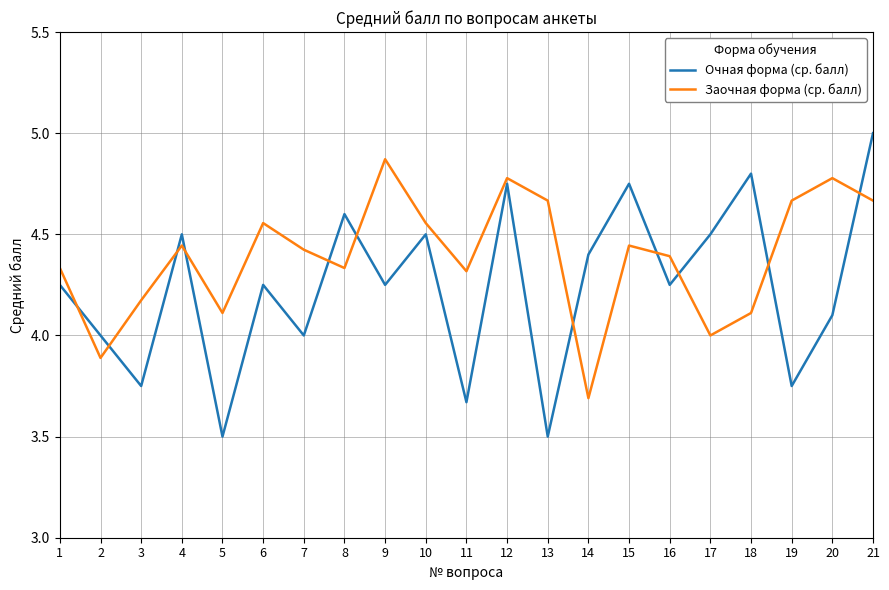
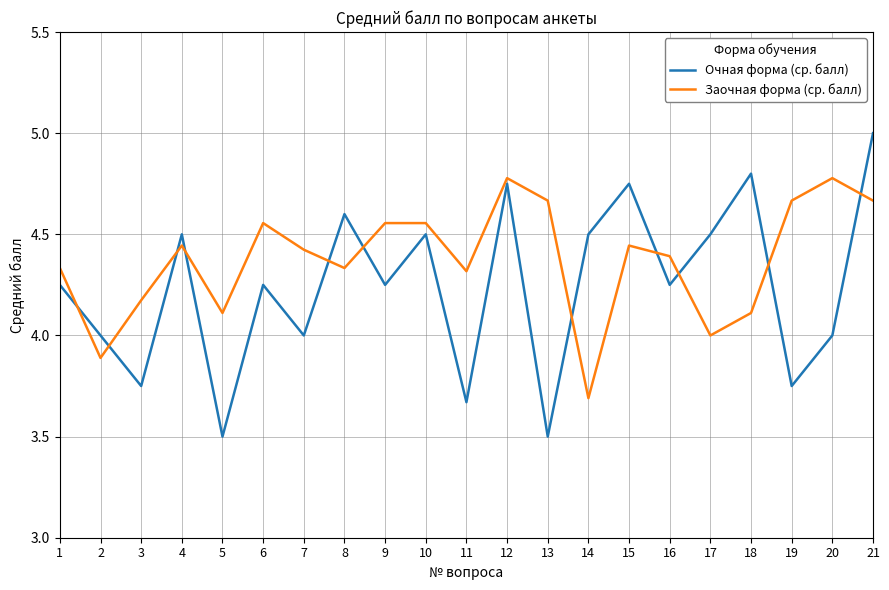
Заочная форма (ср. балл), 9: 4.87 -> 4.56
Очная форма (ср. балл), 14: 4.4 -> 4.5
Очная форма (ср. балл), 20: 4.1 -> 4.0
